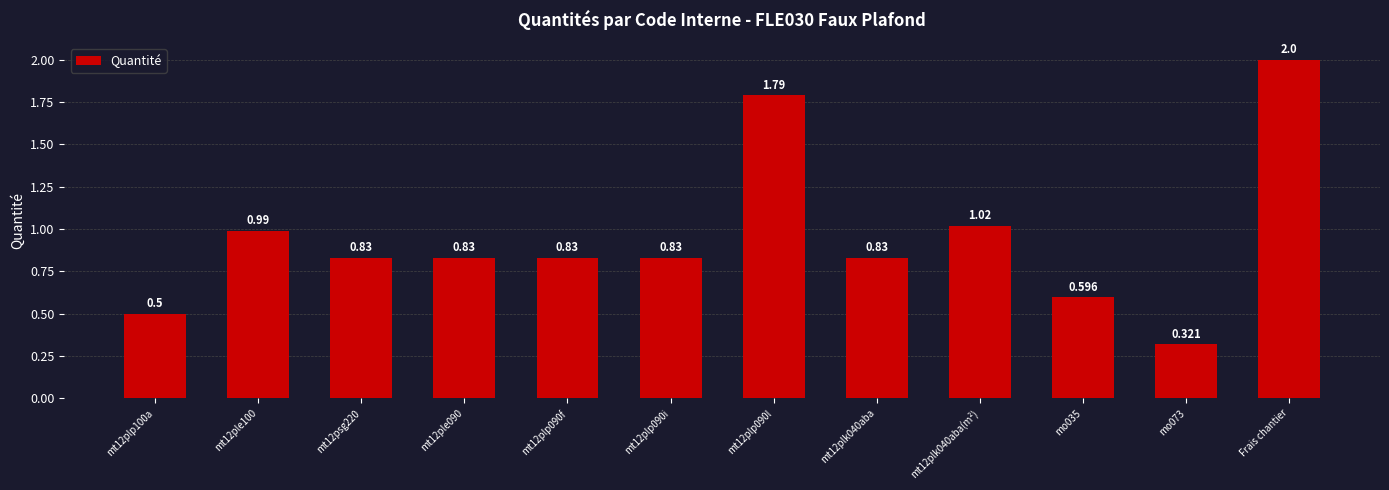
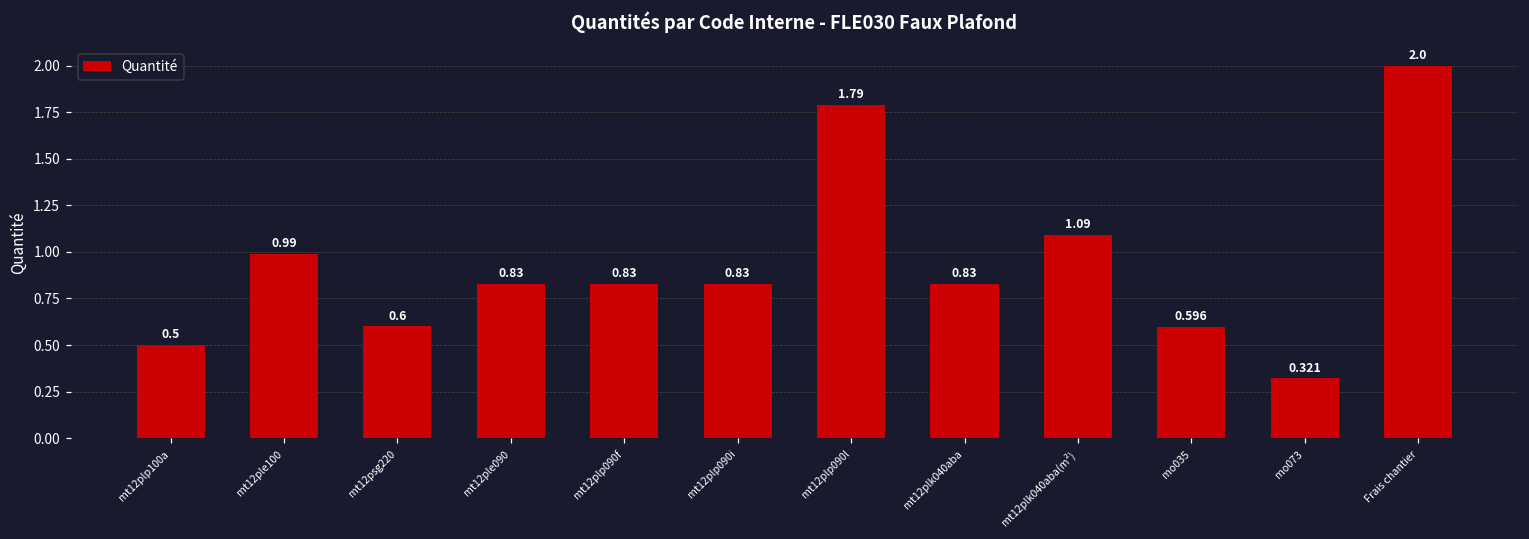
mt12psg220: 0.83 -> 0.6
mt12plk040aba(m²): 1.02 -> 1.09
